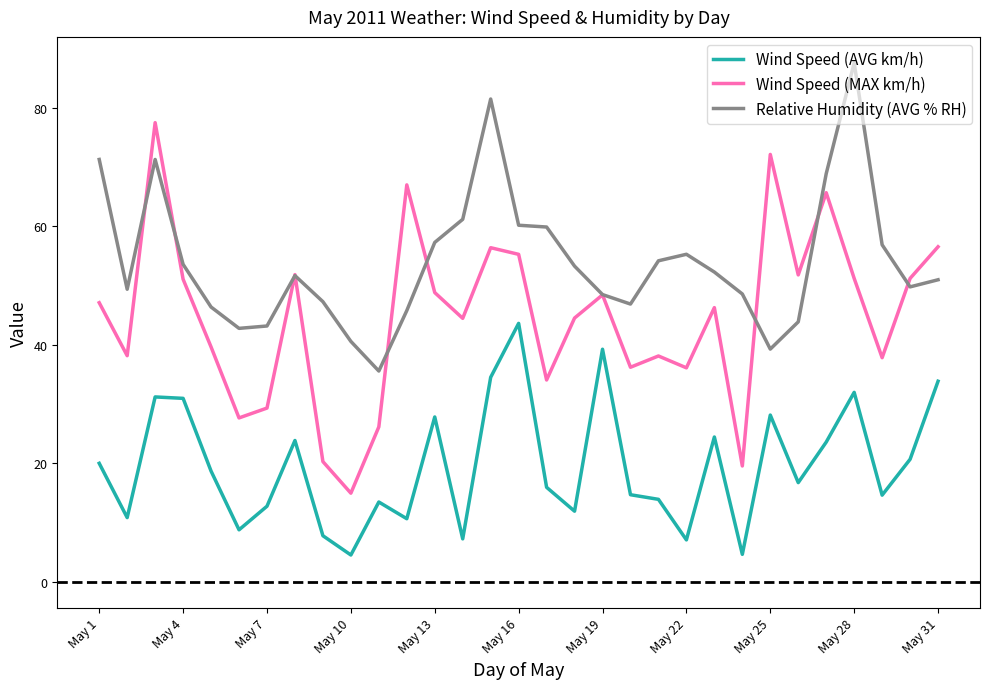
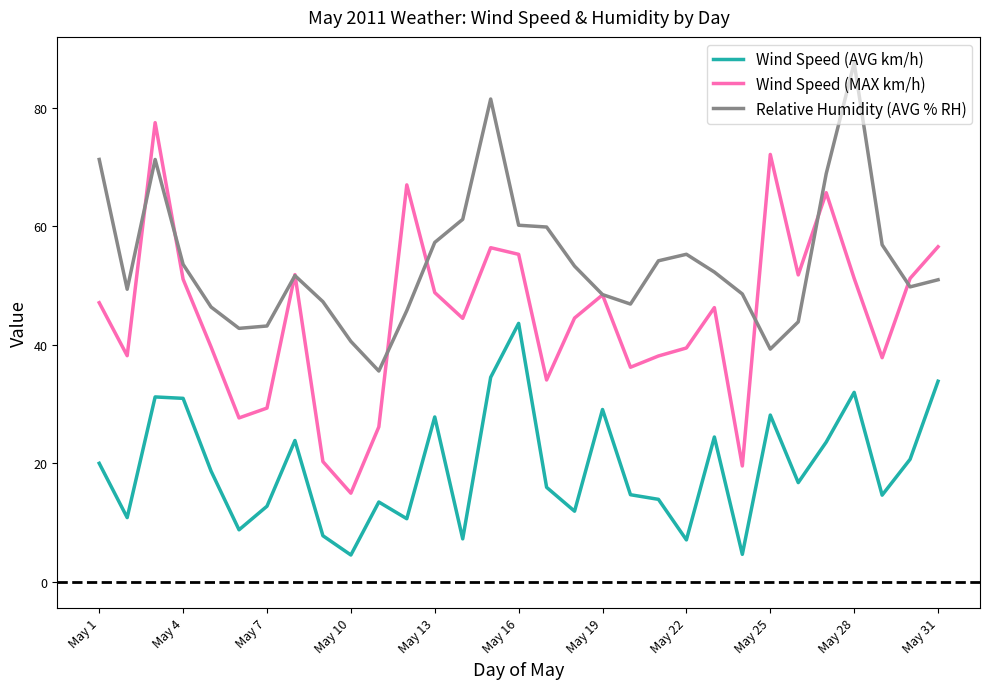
Wind Speed (AVG km/h), May 19: 39 -> 29
Wind Speed (MAX km/h), May 22: 36 -> 39
